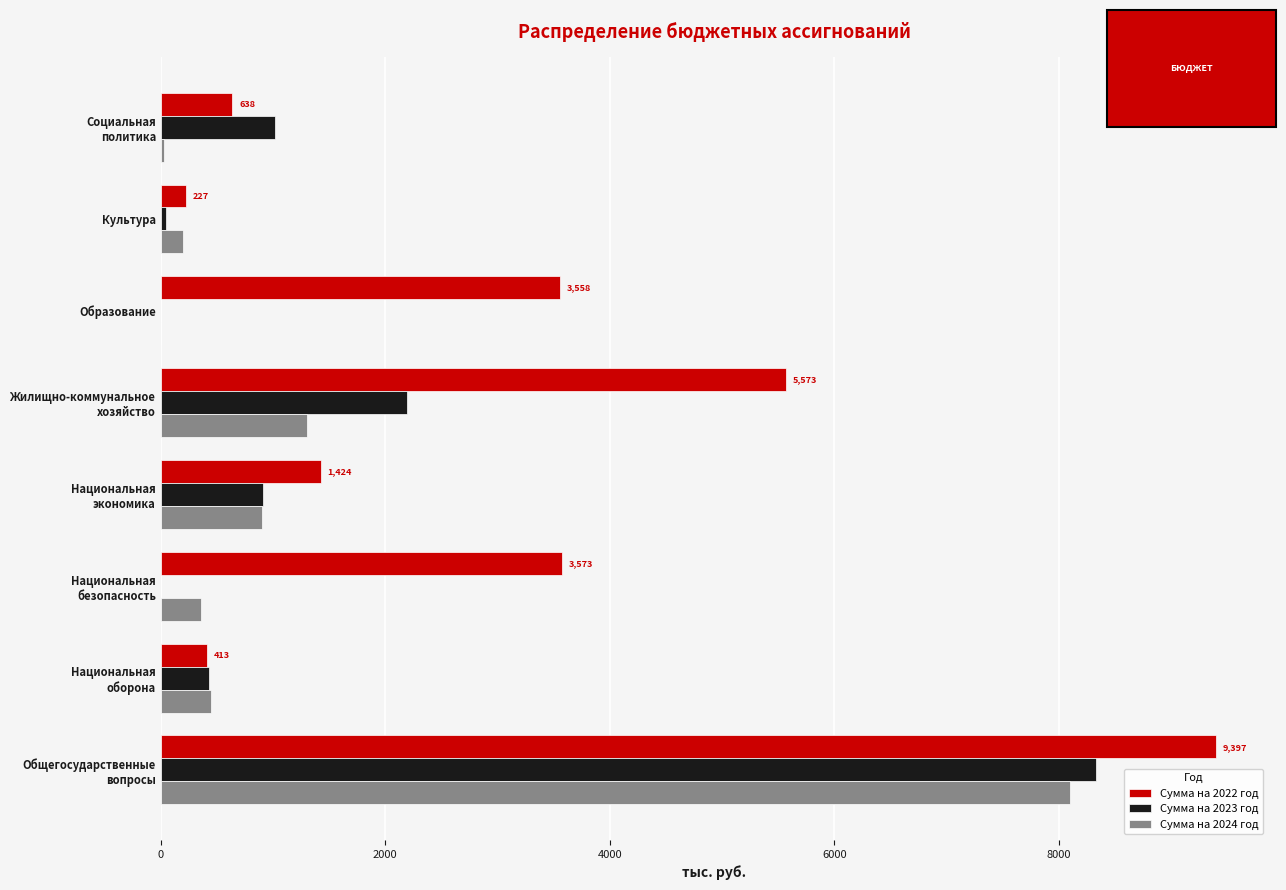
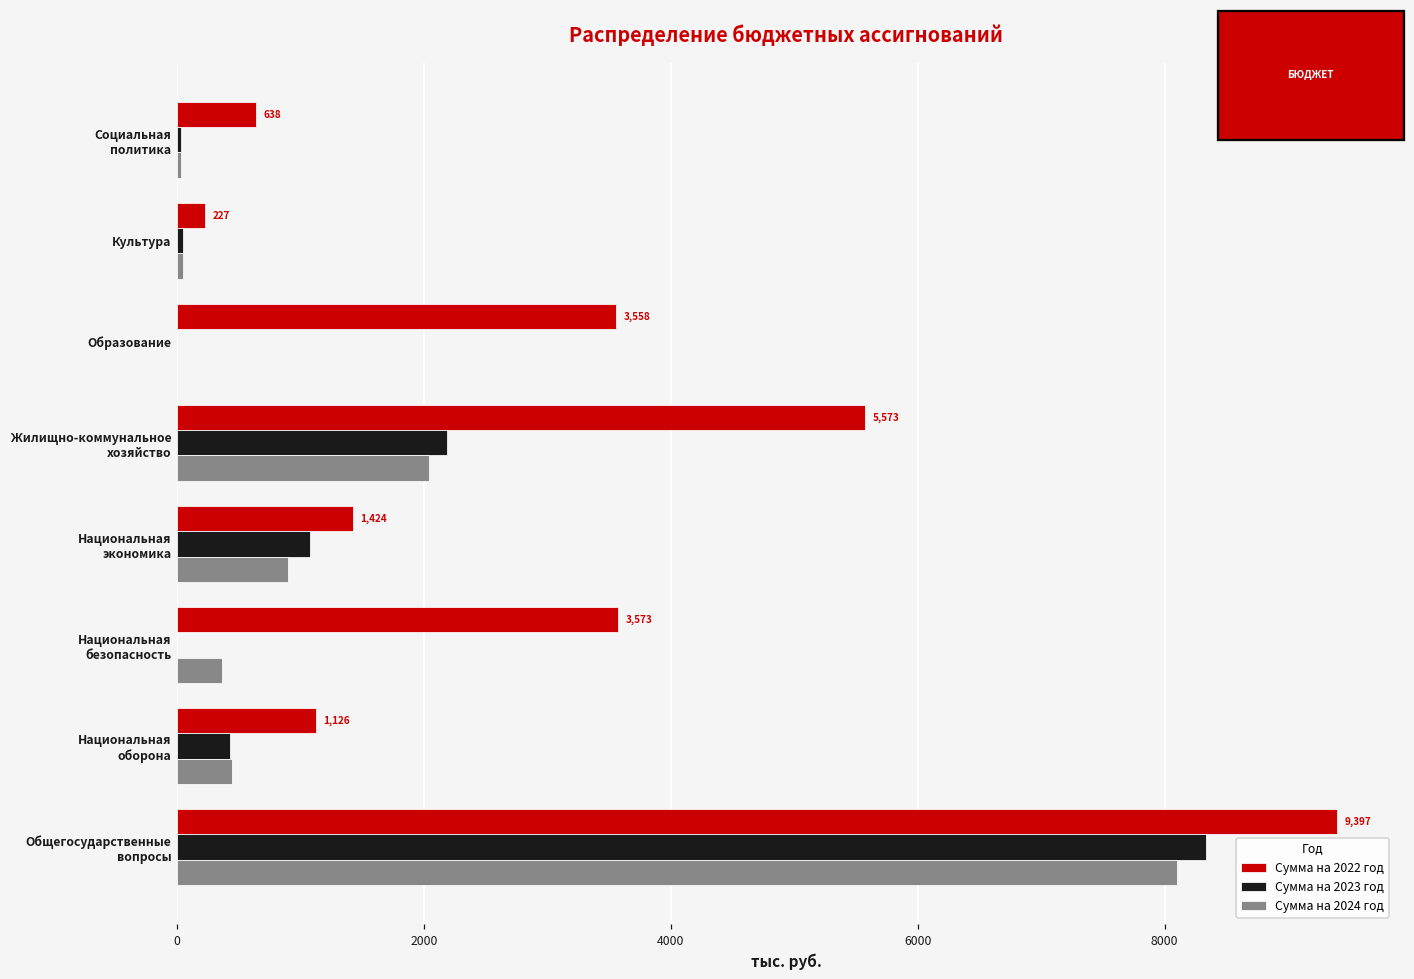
Сумма на 2023 год, Социальная политика: 1020 -> 30
Сумма на 2024 год, Культура: 200 -> 50
Сумма на 2024 год, Жилищно-коммунальное хозяйство: 1300 -> 2040
Сумма на 2023 год, Национальная экономика: 910 -> 1080
Сумма на 2022 год, Национальная оборона: 413 -> 1,126
